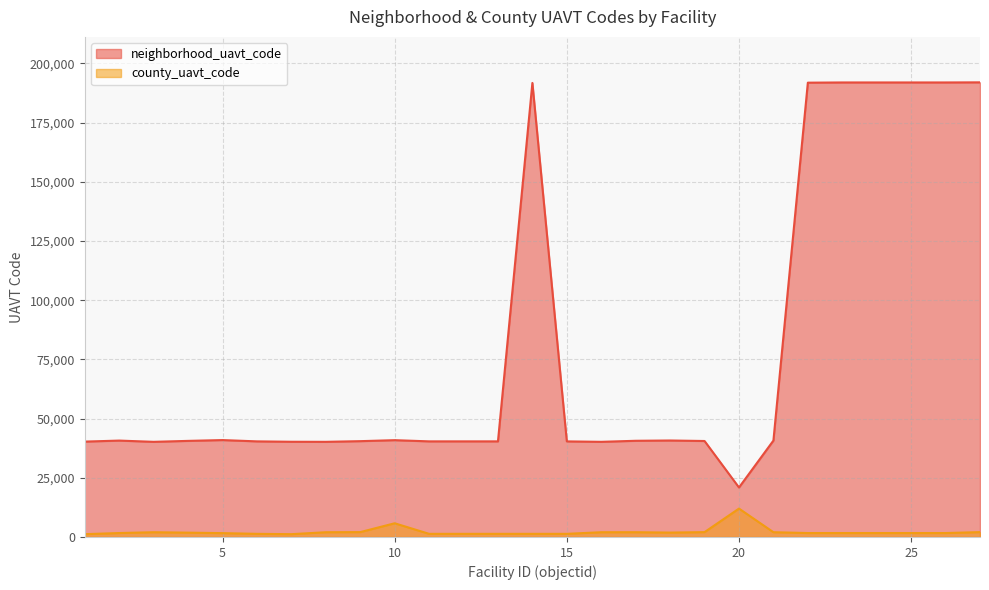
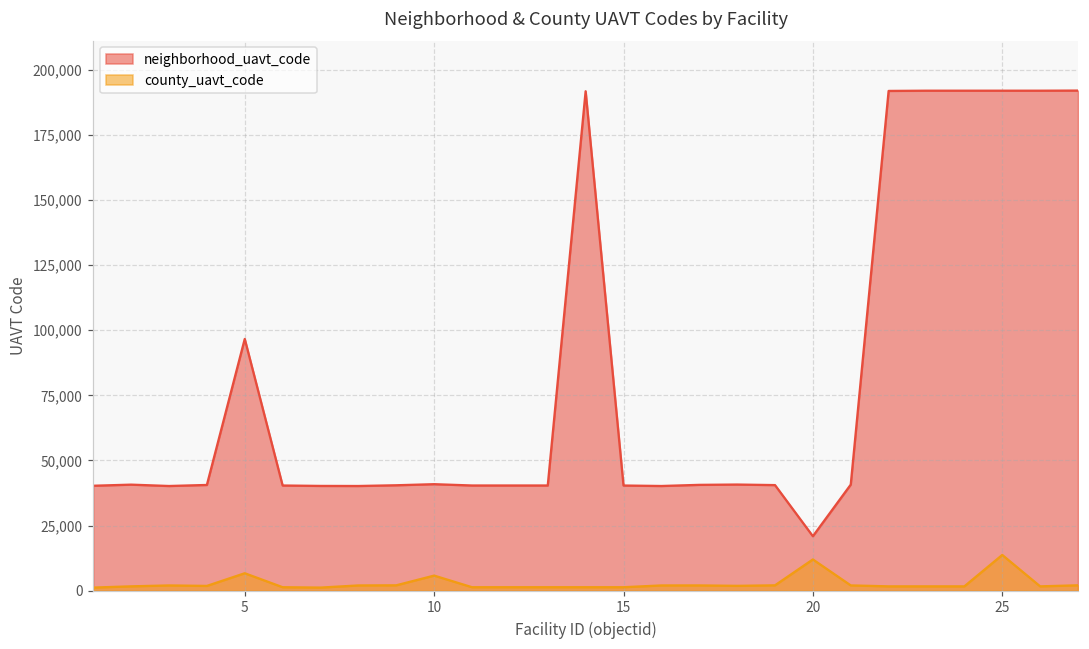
neighborhood_uavt_code, 5: 41,000 -> 97,000
county_uavt_code, 5: 2,000 -> 7,000
county_uavt_code, 25: 2,000 -> 14,000
